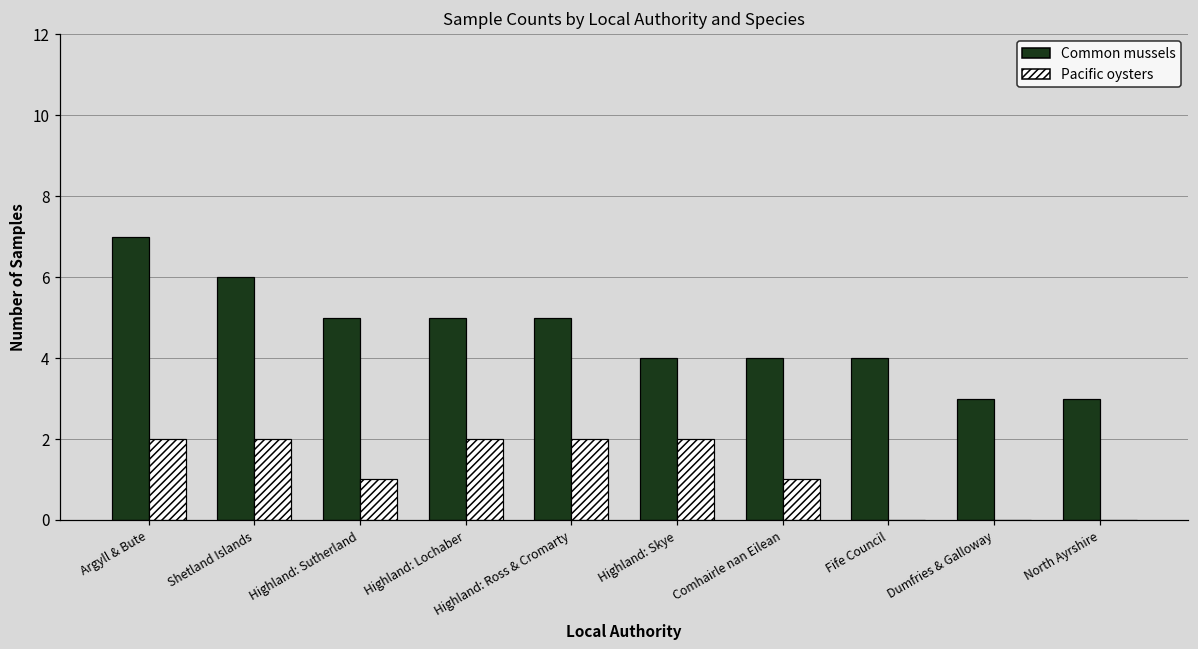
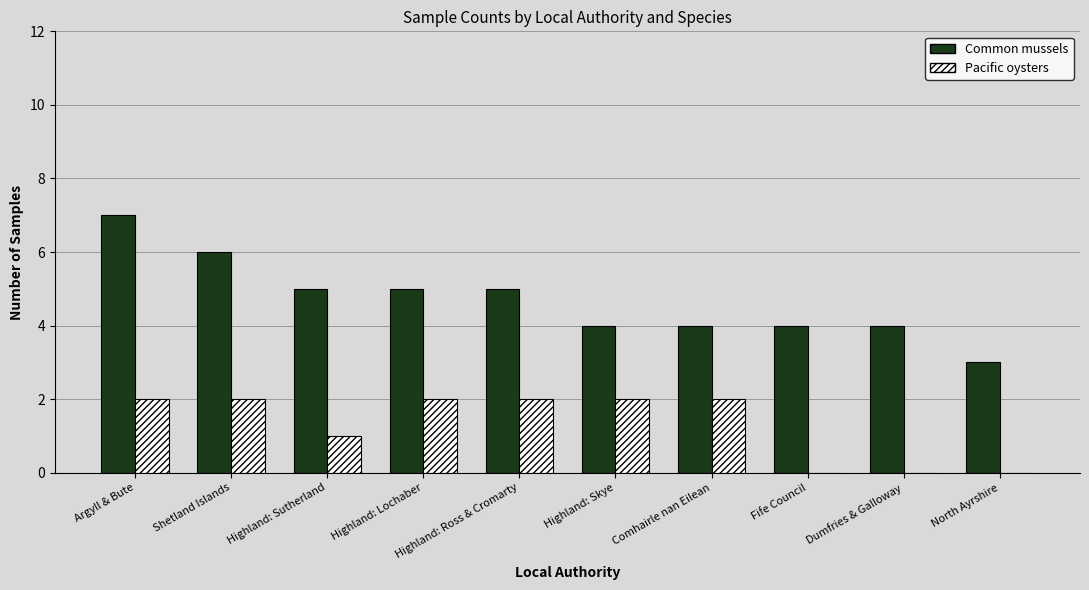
Pacific oysters, Comhairle nan Eilean: 1 -> 2
Common mussels, Dumfries & Galloway: 3 -> 4
